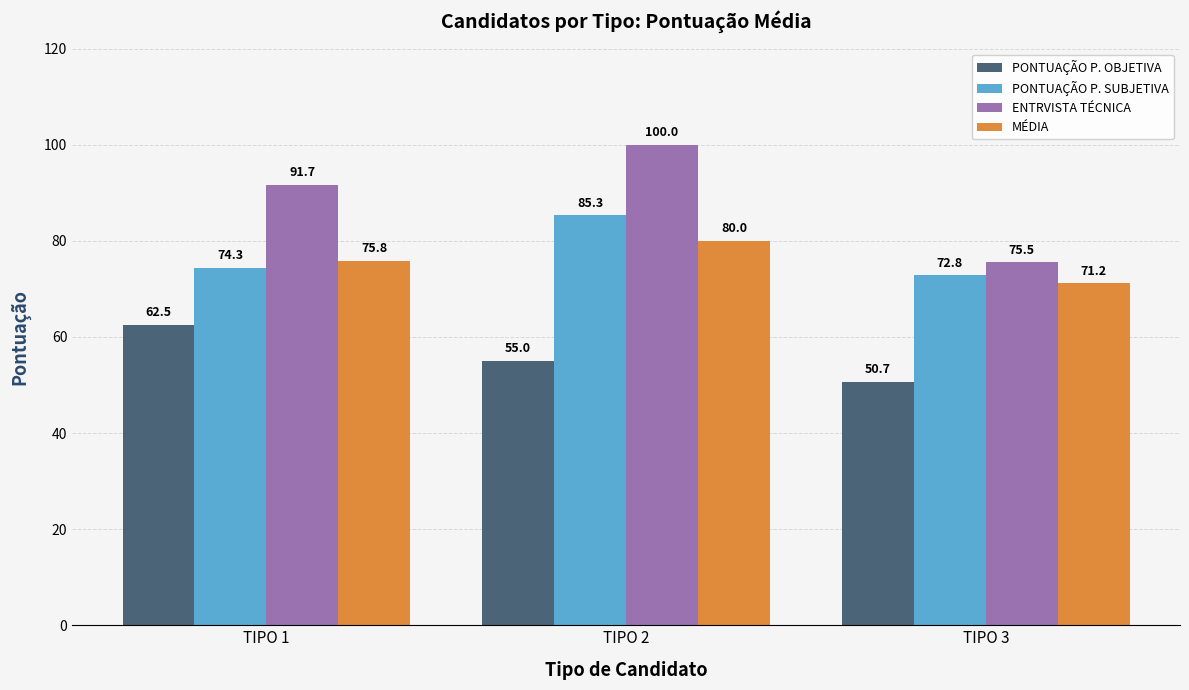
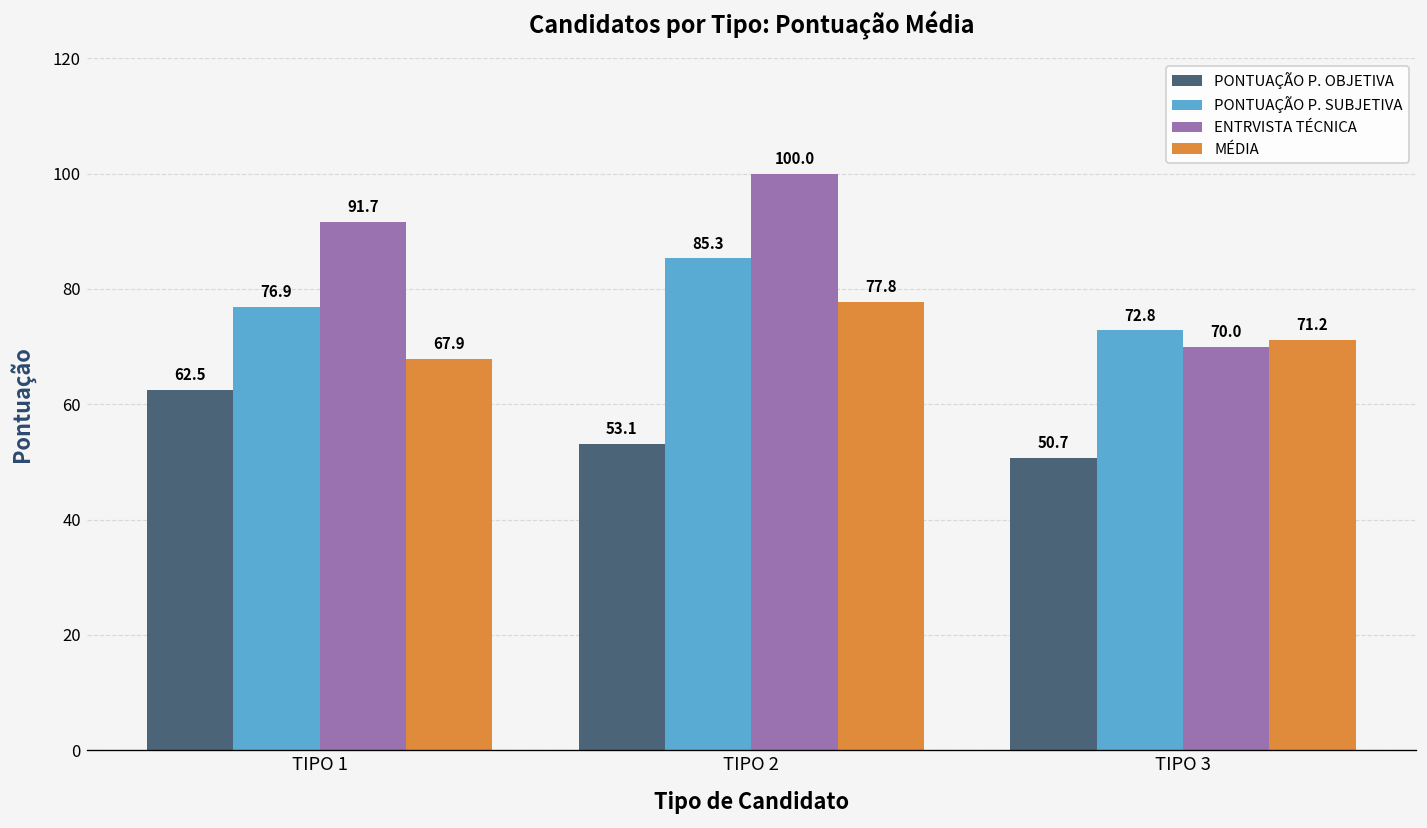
PONTUAÇÃO P. SUBJETIVA, TIPO 1: 74.3 -> 76.9
MÉDIA, TIPO 1: 75.8 -> 67.9
PONTUAÇÃO P. OBJETIVA, TIPO 2: 55.0 -> 53.1
MÉDIA, TIPO 2: 80.0 -> 77.8
ENTRVISTA TÉCNICA, TIPO 3: 75.5 -> 70.0
